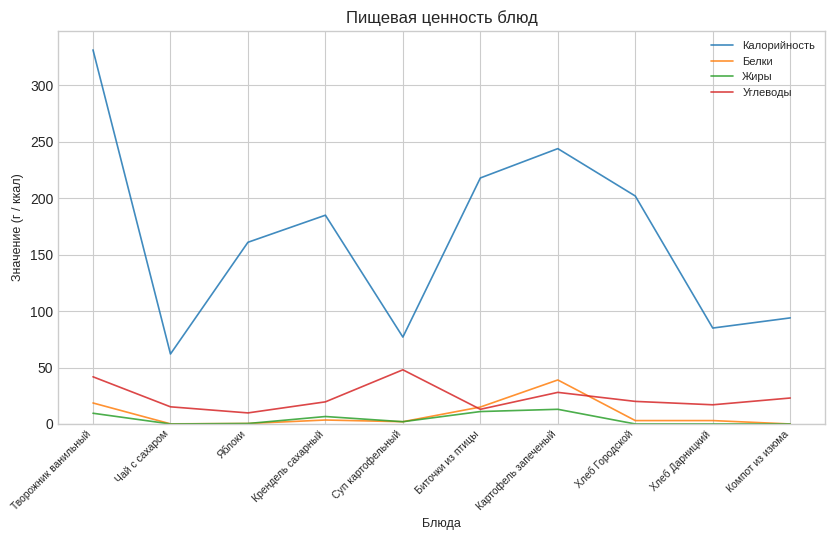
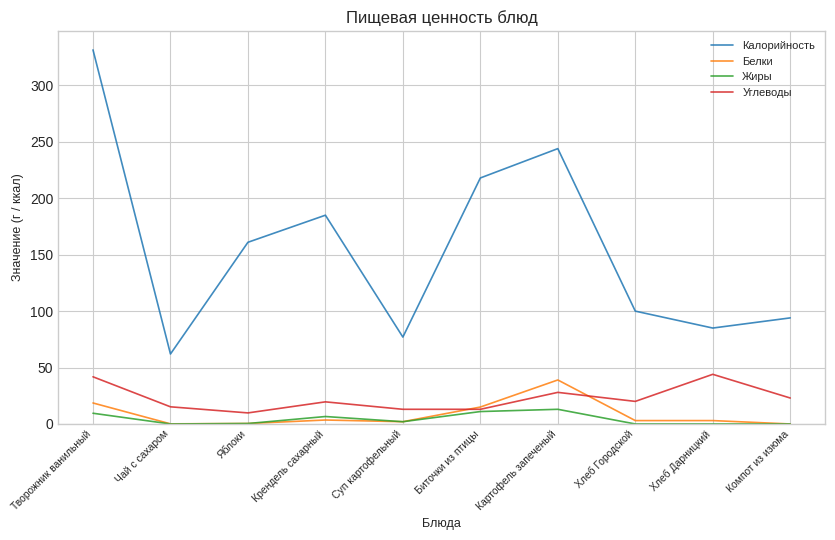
Углеводы, Суп картофельный: 48 -> 13
Калорийность, Хлеб Городской: 202 -> 100
Углеводы, Хлеб Дарницкий: 17 -> 44
